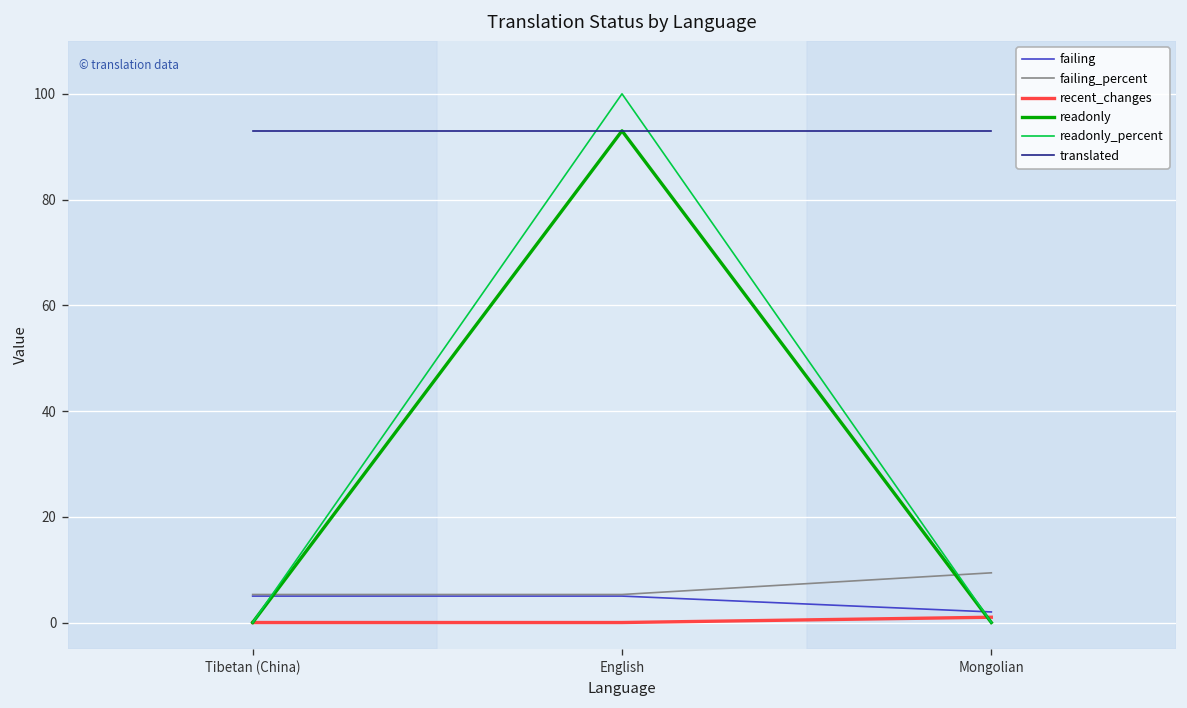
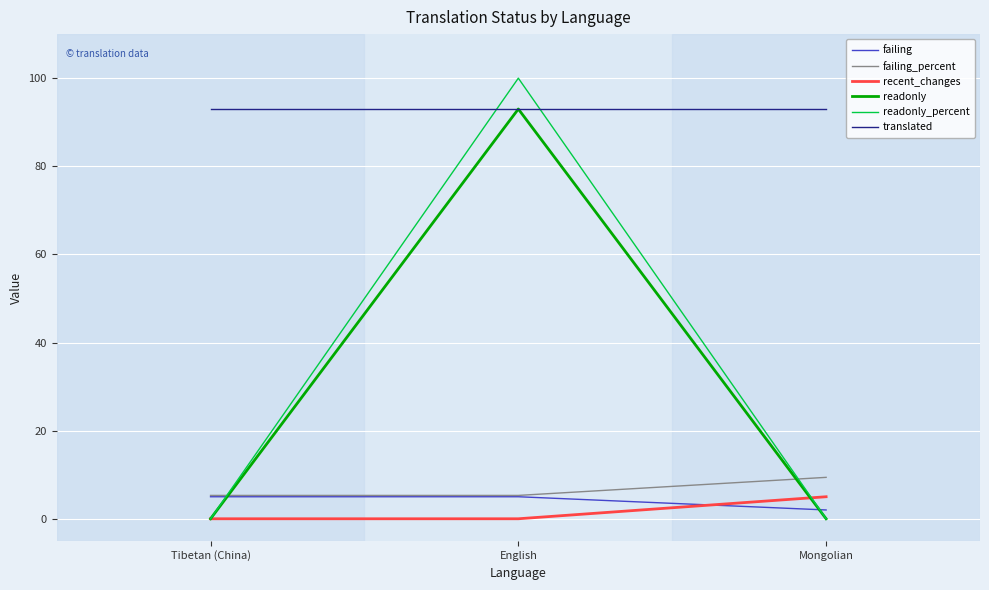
recent_changes, Mongolian: 1 -> 5
